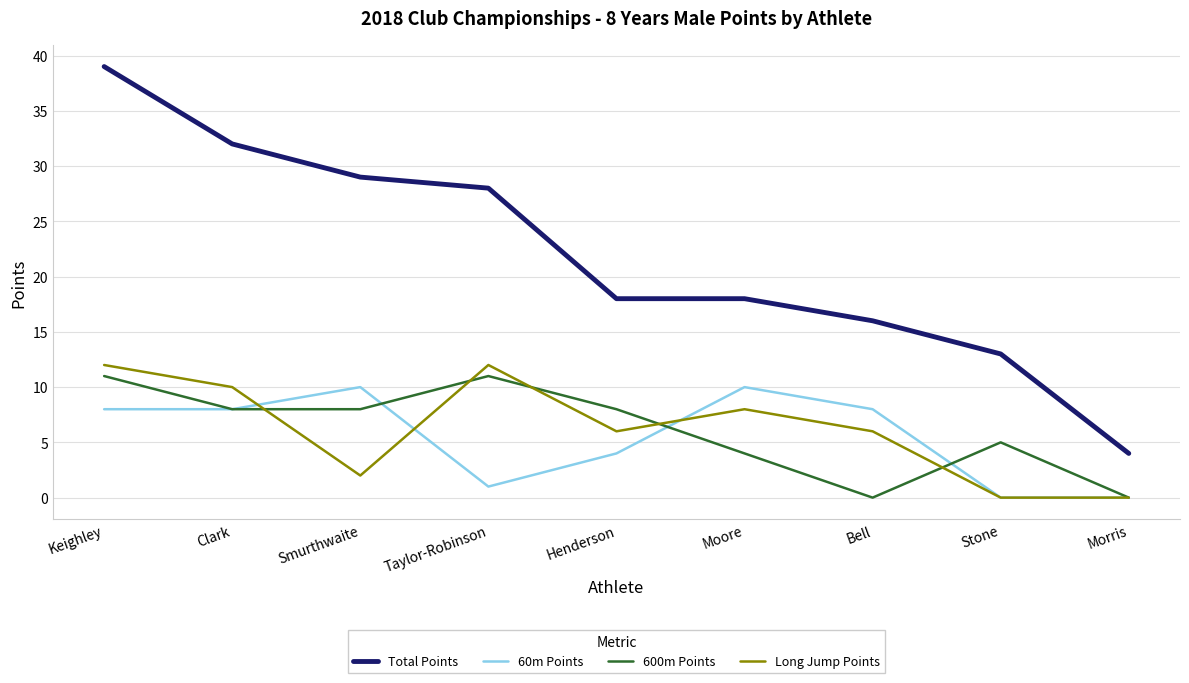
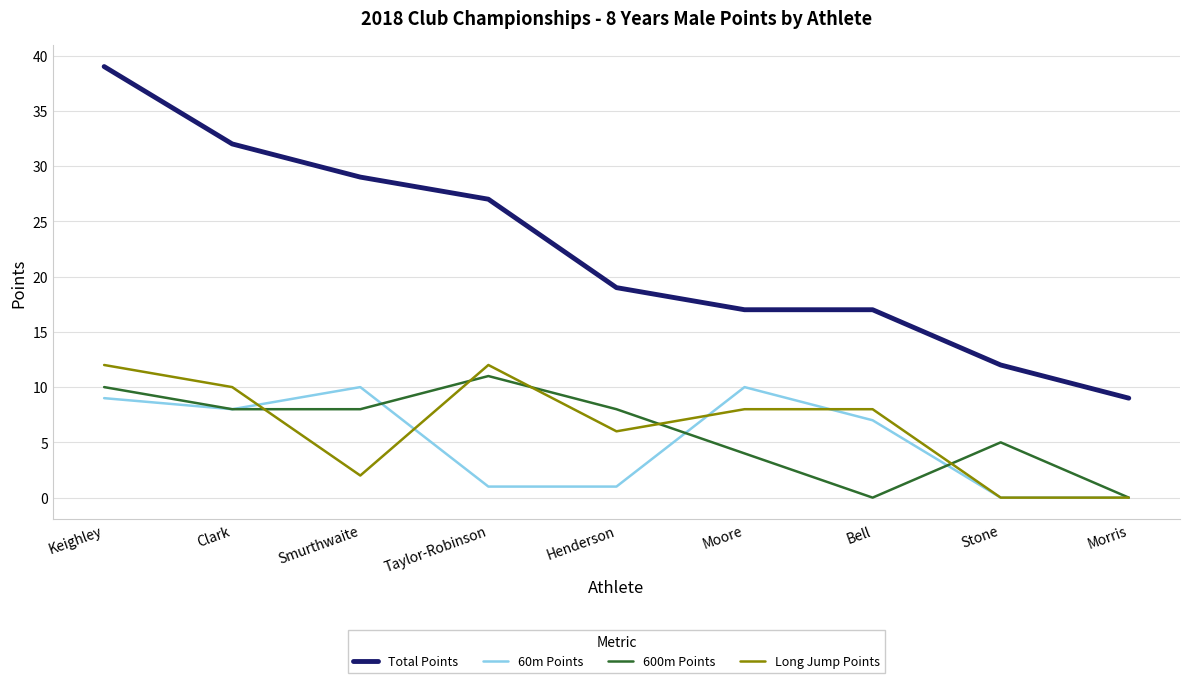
60m Points, Keighley: 8 -> 9
600m Points, Keighley: 11 -> 10
Total Points, Taylor-Robinson: 28 -> 27
Total Points, Henderson: 18 -> 19
60m Points, Henderson: 4 -> 1
Total Points, Moore: 18 -> 17
Total Points, Bell: 16 -> 17
60m Points, Bell: 8 -> 7
Long Jump Points, Bell: 6 -> 8
Total Points, Stone: 13 -> 12
Total Points, Morris: 4 -> 9
